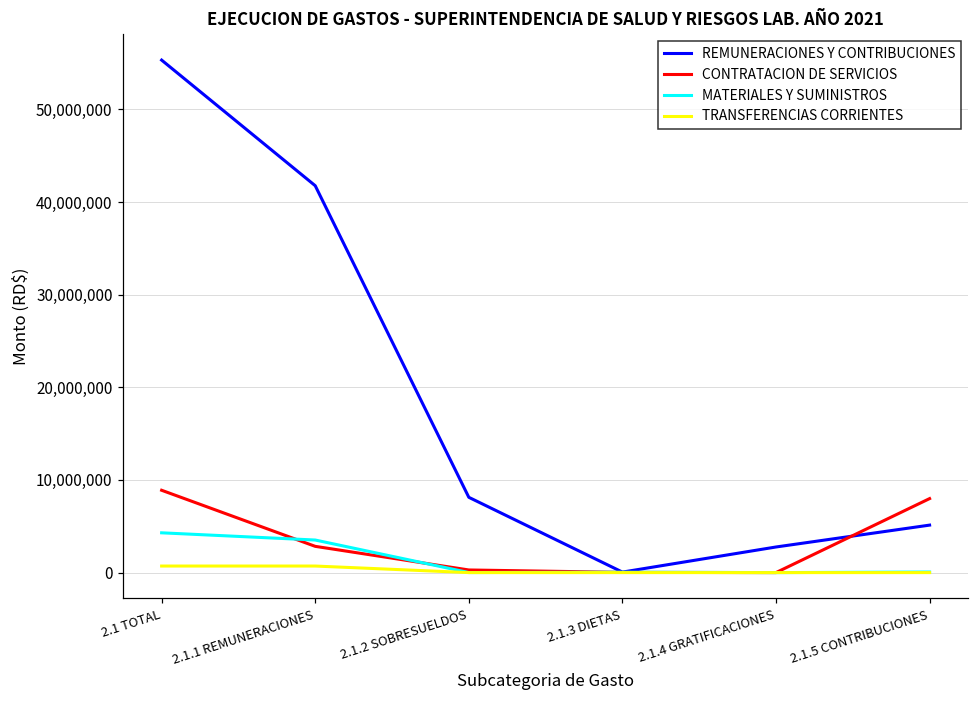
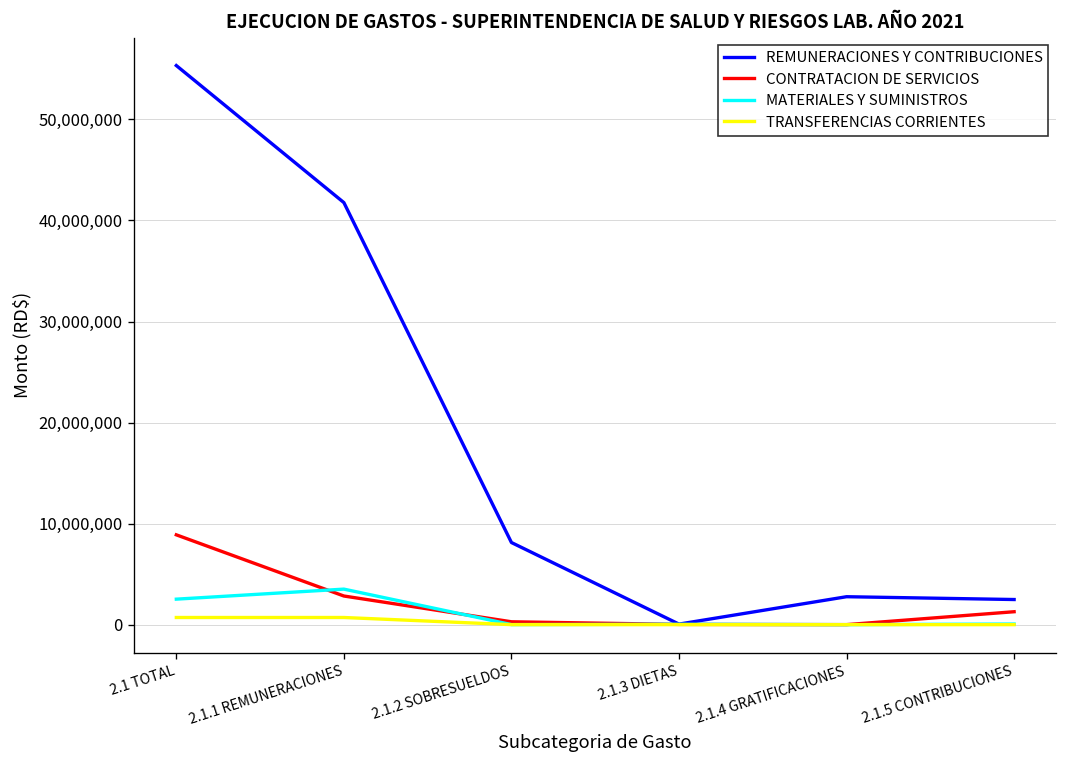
MATERIALES Y SUMINISTROS, 2.1 TOTAL: 4,000,000 -> 3,000,000
REMUNERACIONES Y CONTRIBUCIONES, 2.1.5 CONTRIBUCIONES: 5,000,000 -> 2,000,000
CONTRATACION DE SERVICIOS, 2.1.5 CONTRIBUCIONES: 8,000,000 -> 1,000,000
